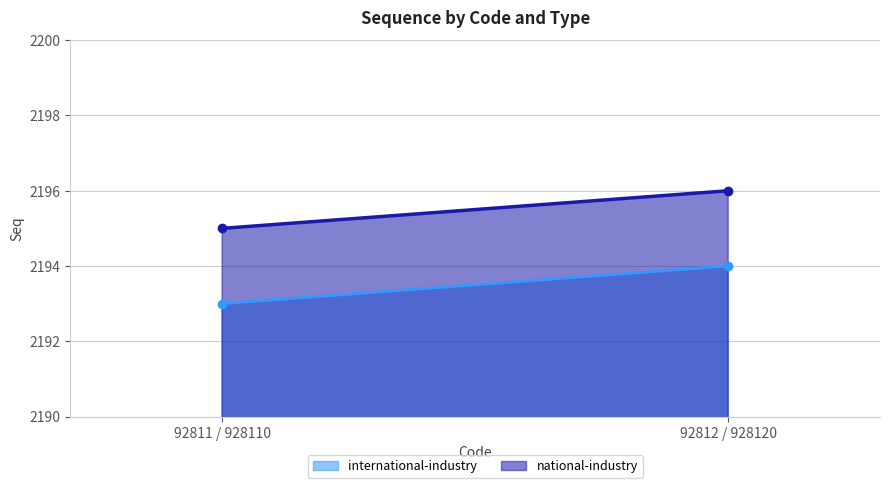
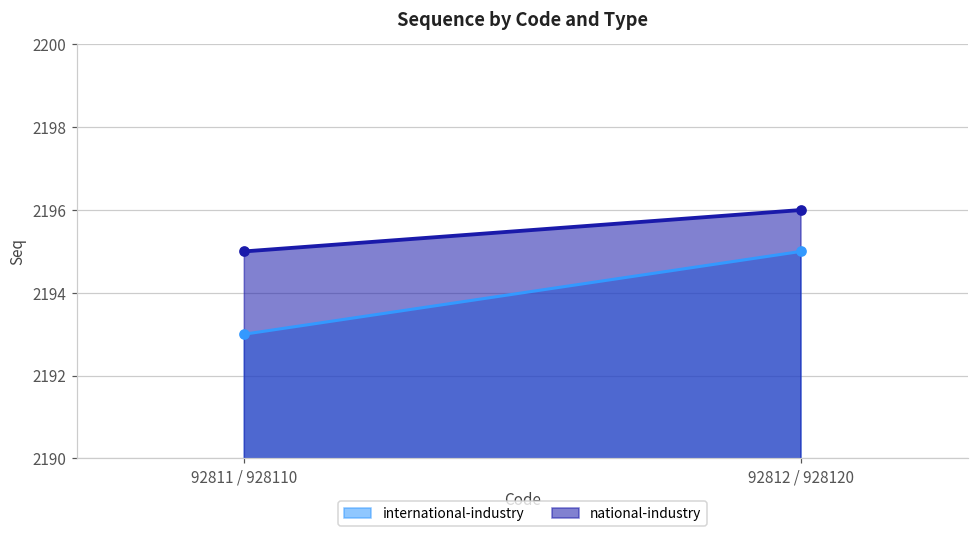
international-industry, 92812 / 928120: 2194 -> 2195
